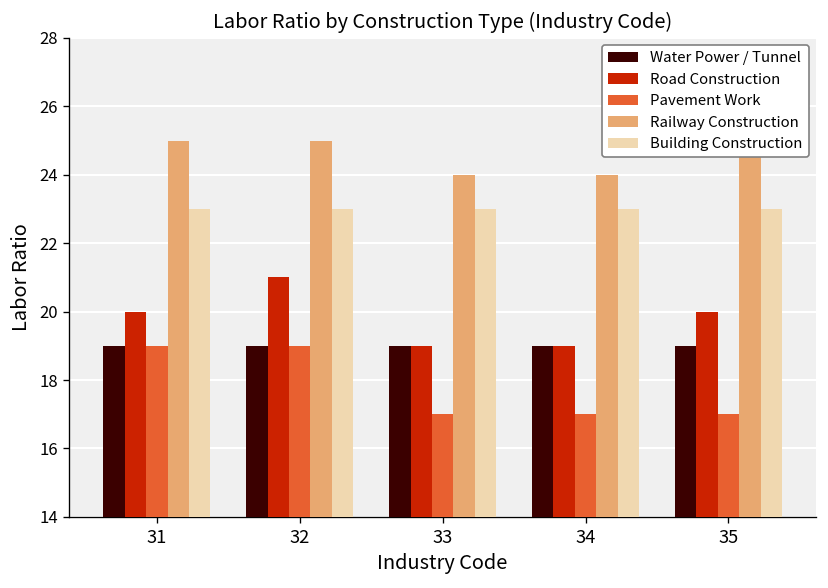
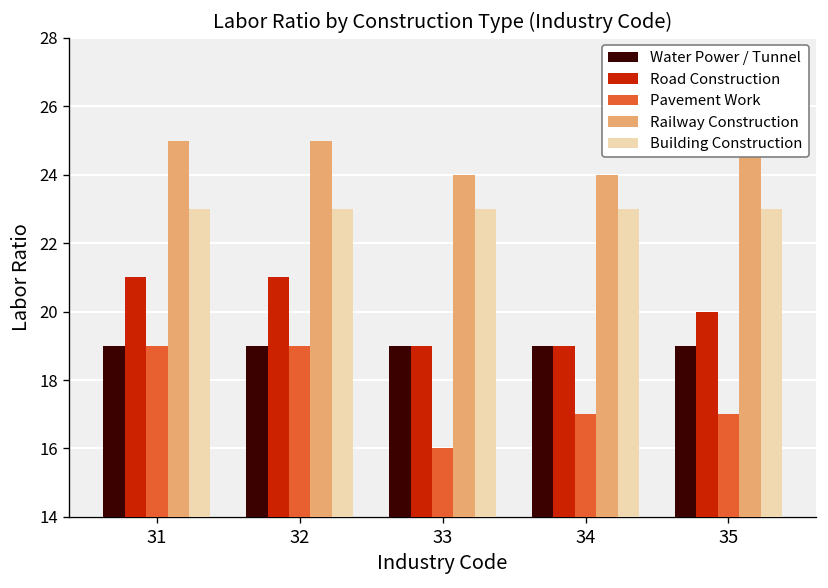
Road Construction, 31: 20 -> 21
Pavement Work, 33: 17 -> 16
